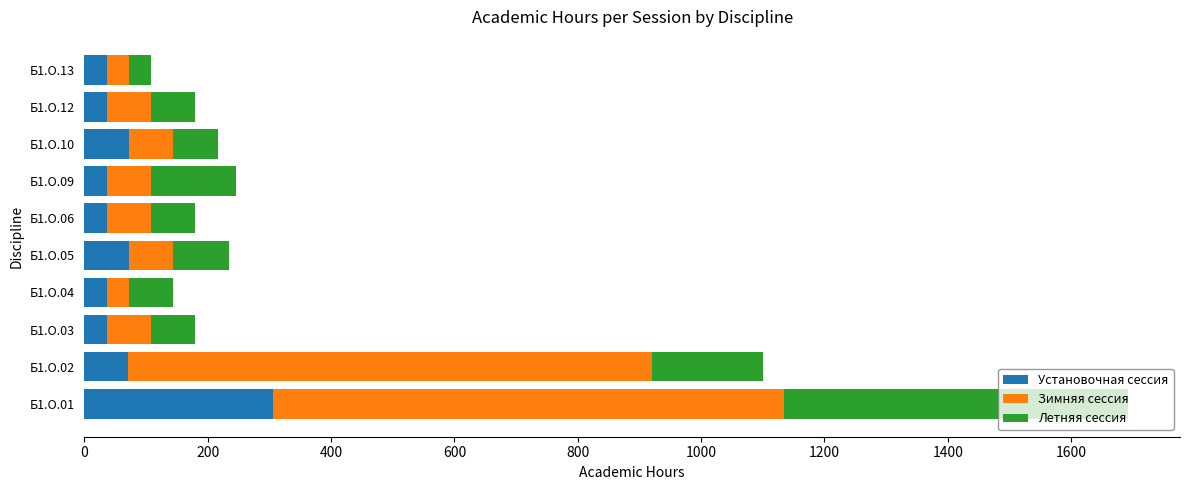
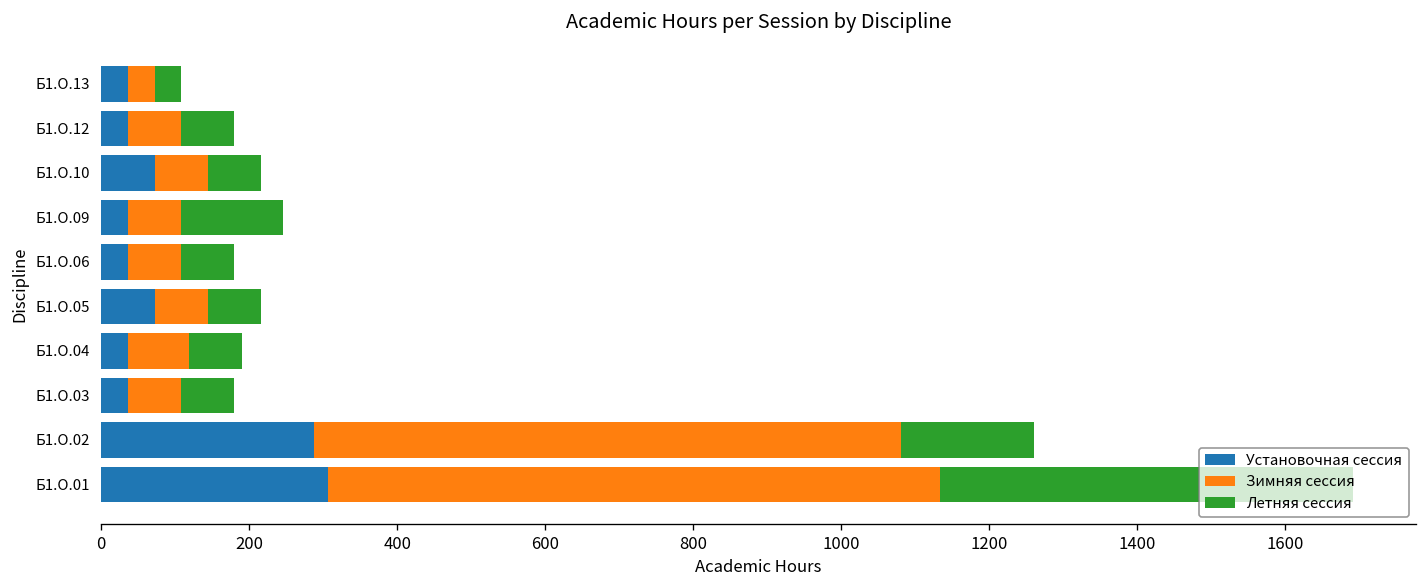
Летняя сессия, Б1.О.05: 90 -> 70
Зимняя сессия, Б1.О.04: 40 -> 80
Установочная сессия, Б1.О.02: 70 -> 290
Зимняя сессия, Б1.О.02: 850 -> 790
